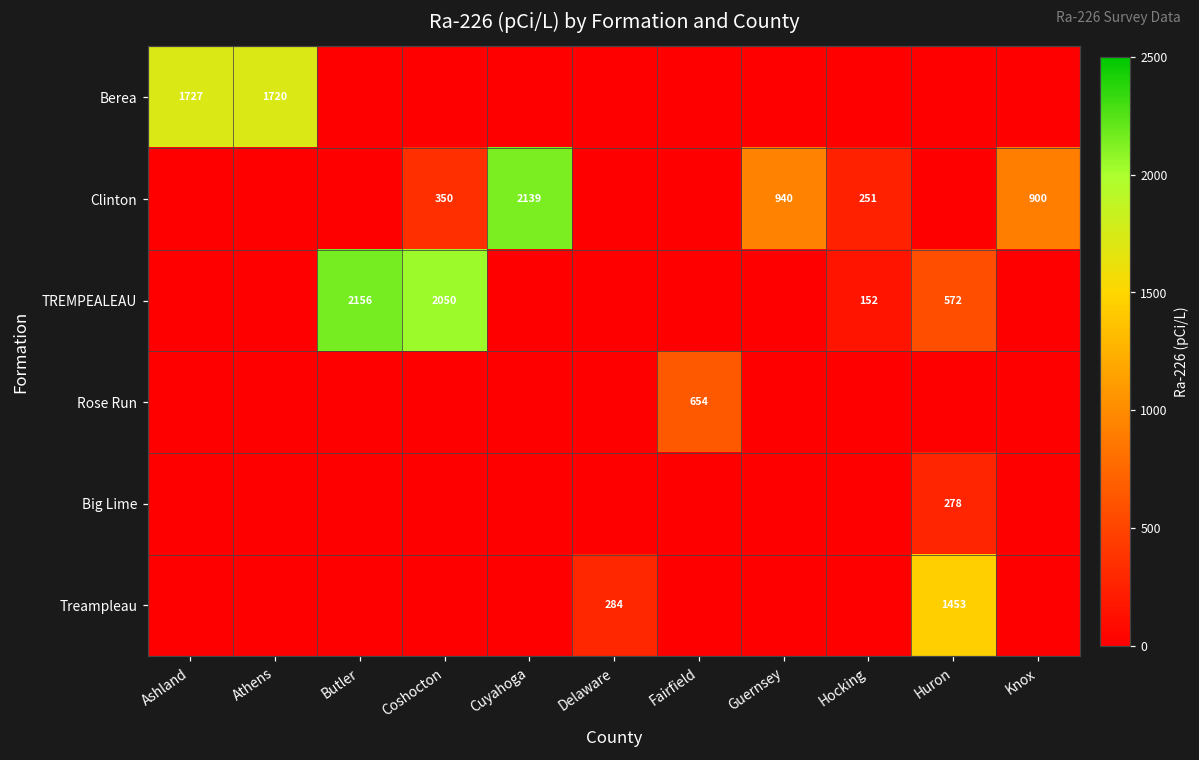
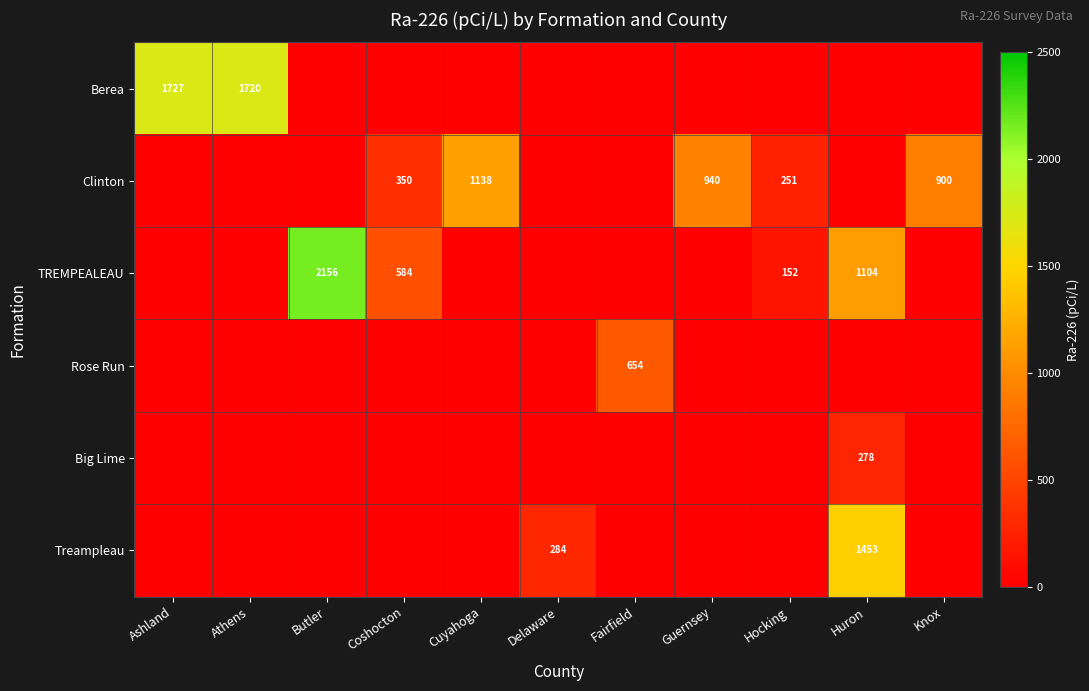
Clinton, Cuyahoga: 2139 -> 1138
TREMPEALEAU, Coshocton: 2050 -> 584
TREMPEALEAU, Huron: 572 -> 1104
